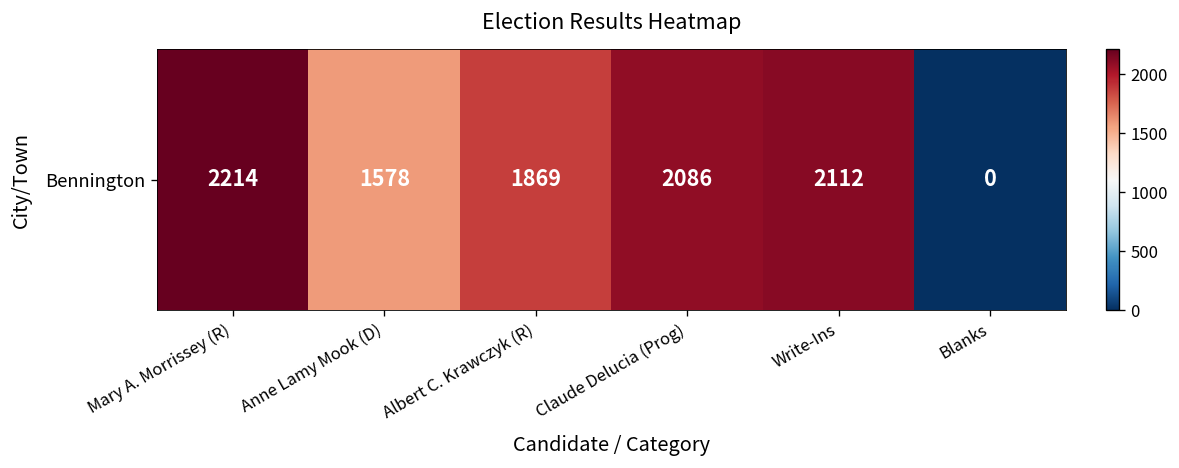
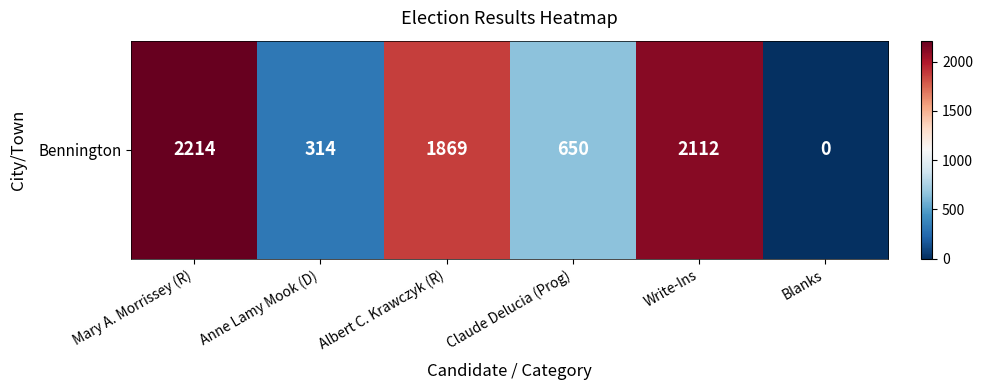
Bennington, Anne Lamy Mook (D): 1578 -> 314
Bennington, Claude Delucia (Prog): 2086 -> 650
